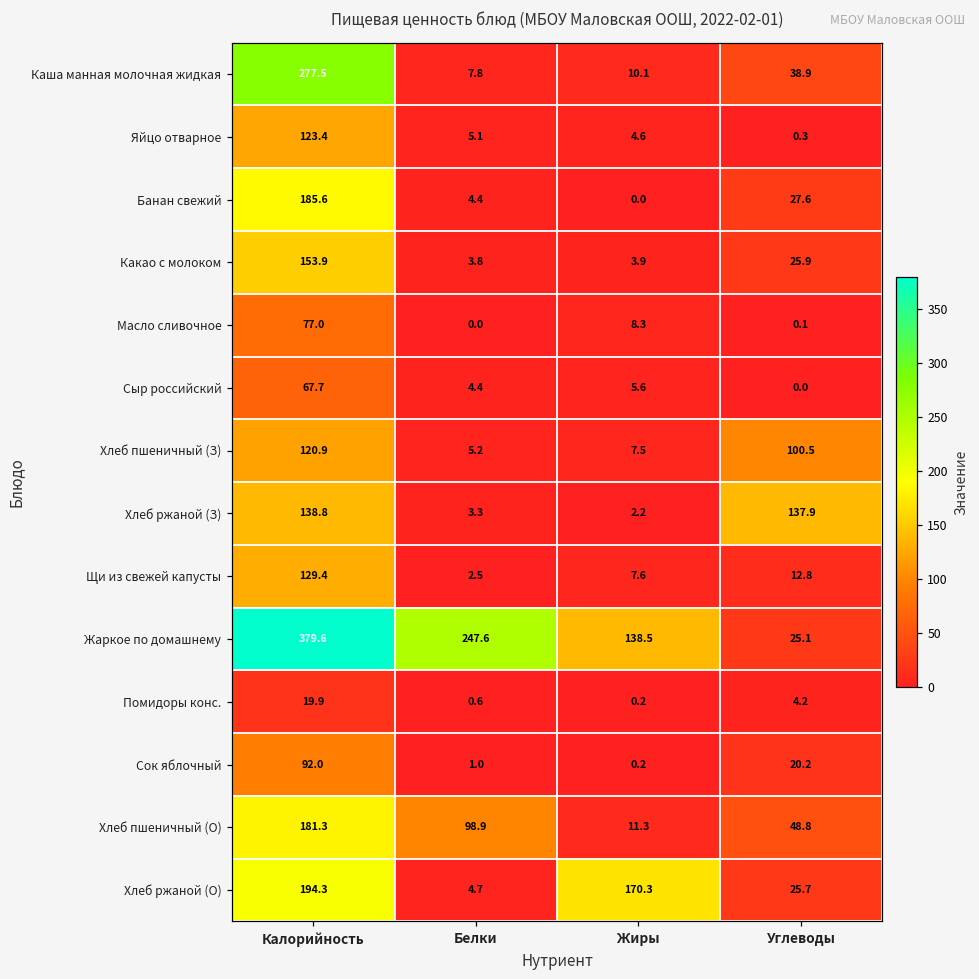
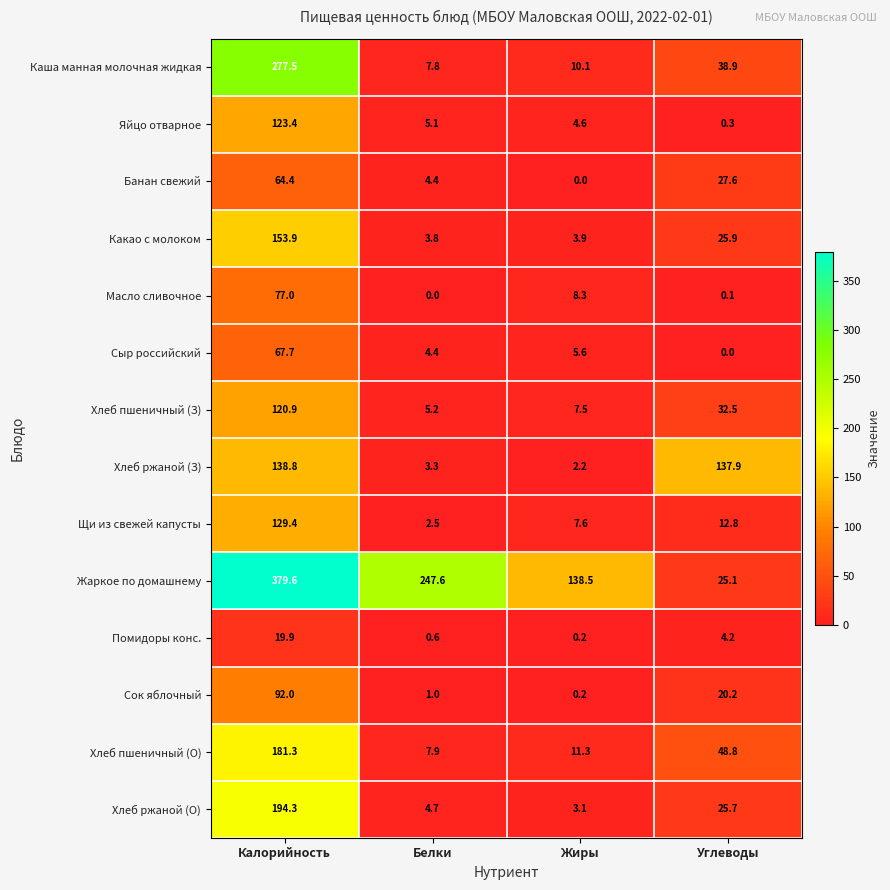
Банан свежий, Калорийность: 185.6 -> 64.4
Хлеб пшеничный (З), Углеводы: 100.5 -> 32.5
Хлеб пшеничный (О), Белки: 98.9 -> 7.9
Хлеб ржаной (О), Жиры: 170.3 -> 3.1
